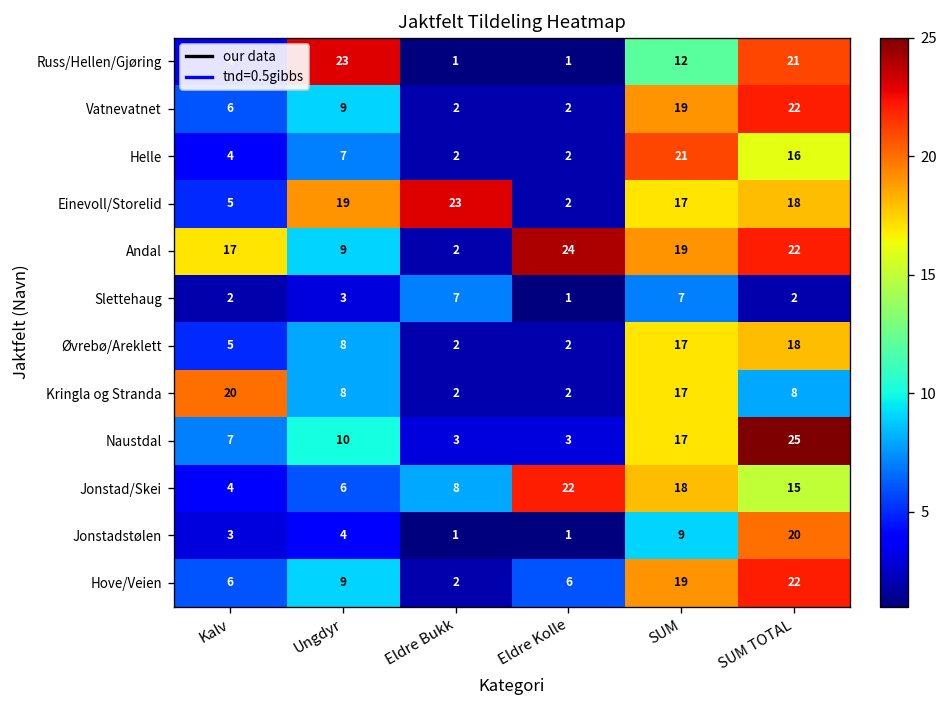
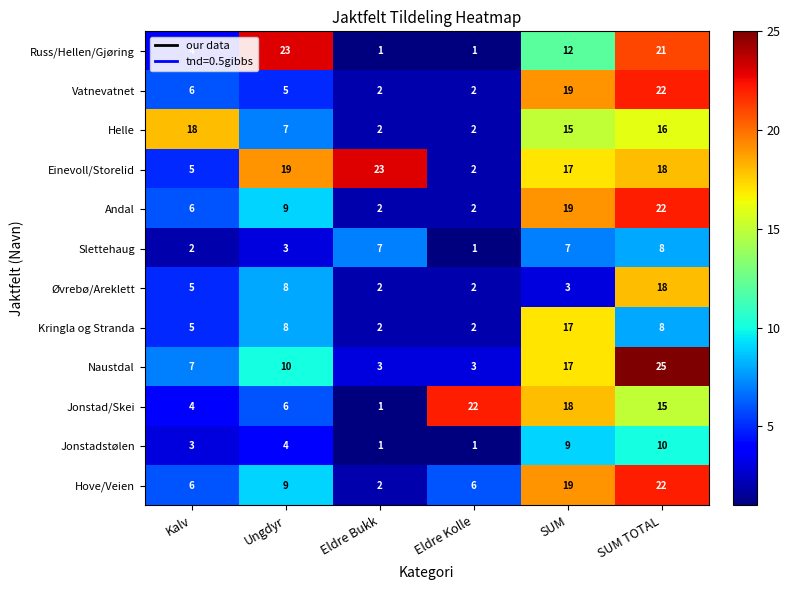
Vatnevatnet, Ungdyr: 9 -> 5
Helle, Kalv: 4 -> 18
Helle, SUM: 21 -> 15
Andal, Kalv: 17 -> 6
Andal, Eldre Kolle: 24 -> 2
Slettehaug, SUM TOTAL: 2 -> 8
Øvrebø/Areklett, SUM: 17 -> 3
Kringla og Stranda, Kalv: 20 -> 5
Jonstad/Skei, Eldre Bukk: 8 -> 1
Jonstadstølen, SUM TOTAL: 20 -> 10
